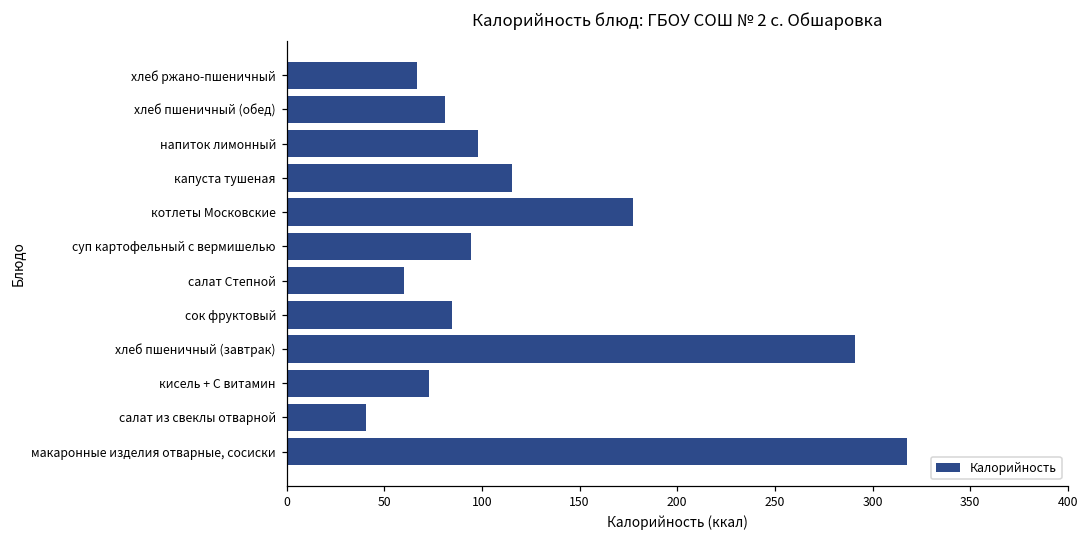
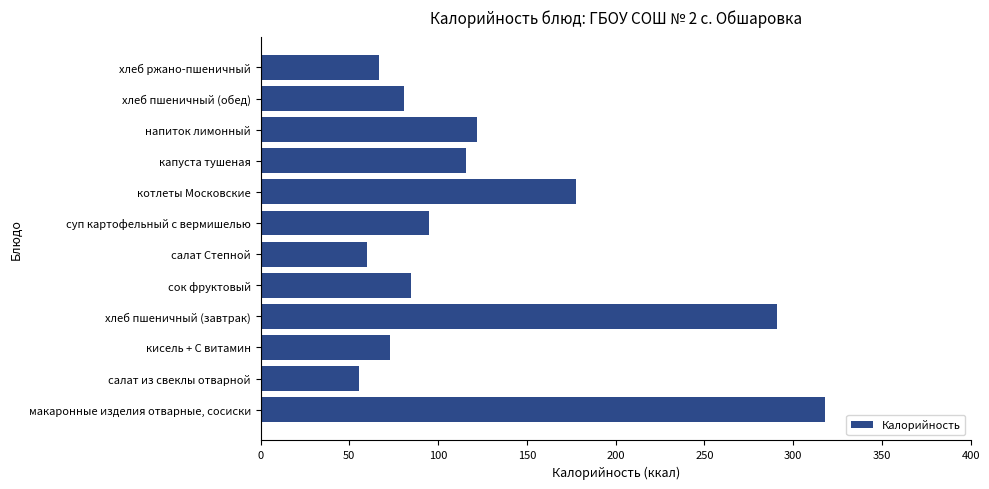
напиток лимонный: 98 -> 122
салат из свеклы отварной: 40 -> 56
